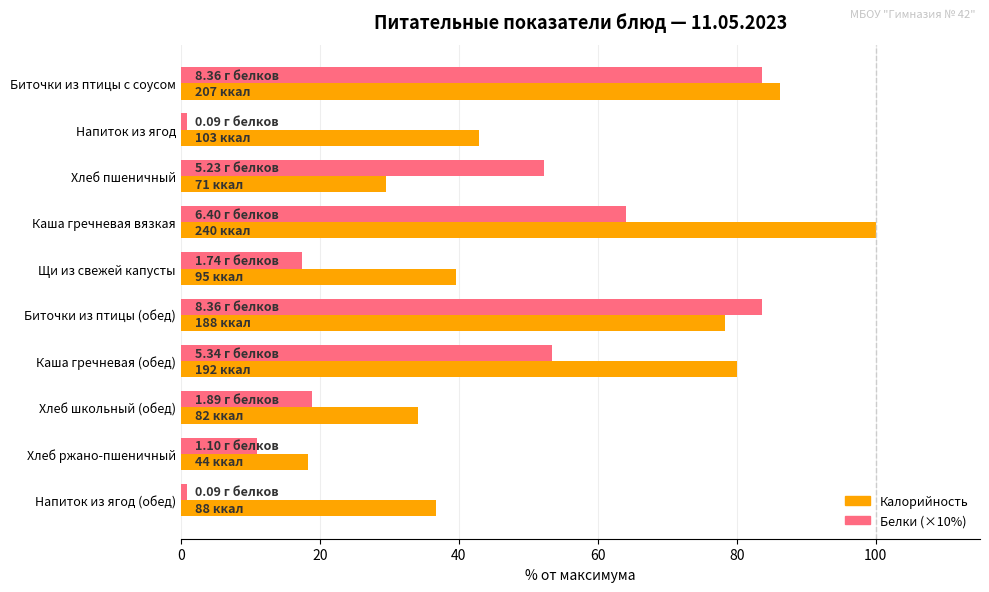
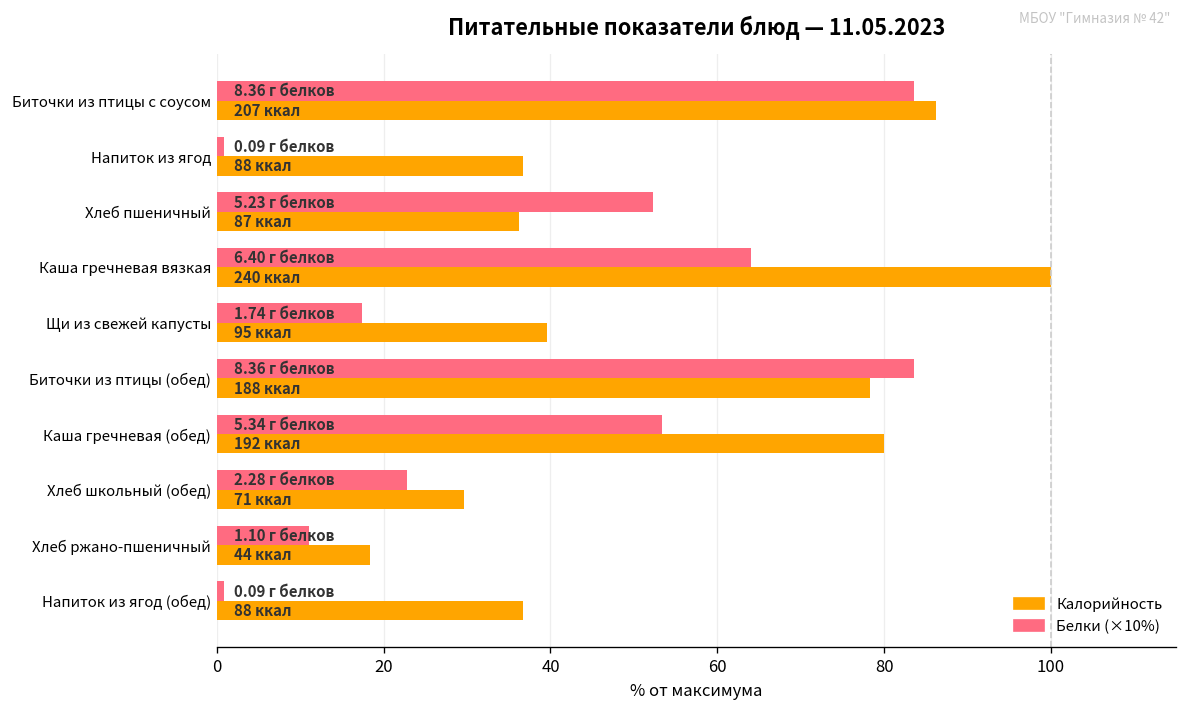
Калорийность, Напиток из ягод: 103 -> 88
Калорийность, Хлеб пшеничный: 71 -> 87
Белки (×10%), Хлеб школьный (обед): 1.89 -> 2.28
Калорийность, Хлеб школьный (обед): 82 -> 71
